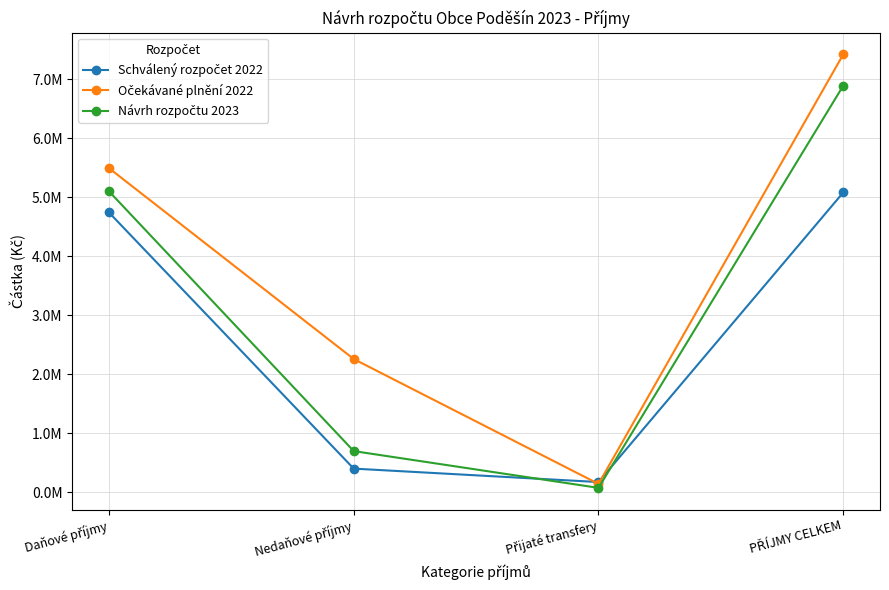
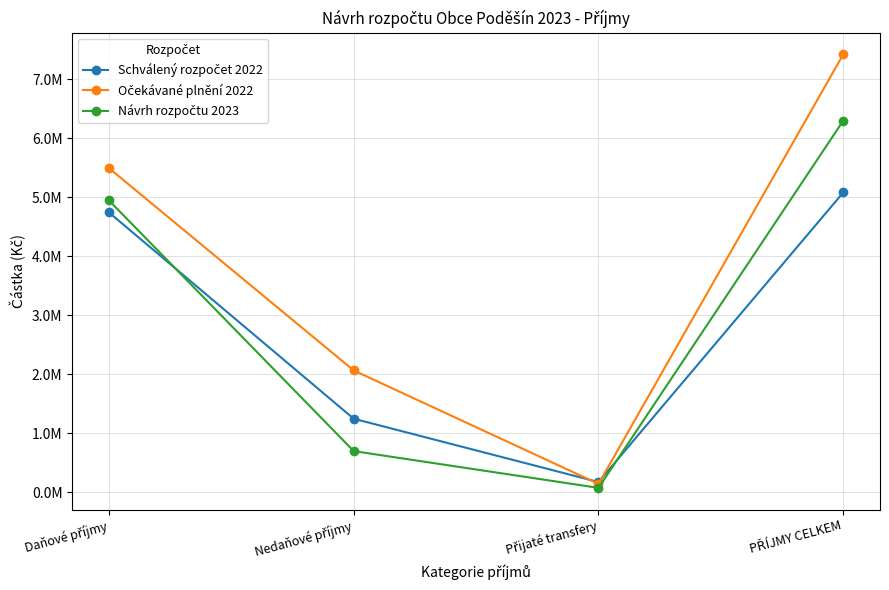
Návrh rozpočtu 2023, Daňové příjmy: 5100000 -> 4900000
Schválený rozpočet 2022, Nedaňové příjmy: 400000 -> 1200000
Očekávané plnění 2022, Nedaňové příjmy: 2300000 -> 2100000
Návrh rozpočtu 2023, PŘÍJMY CELKEM: 6900000 -> 6300000
